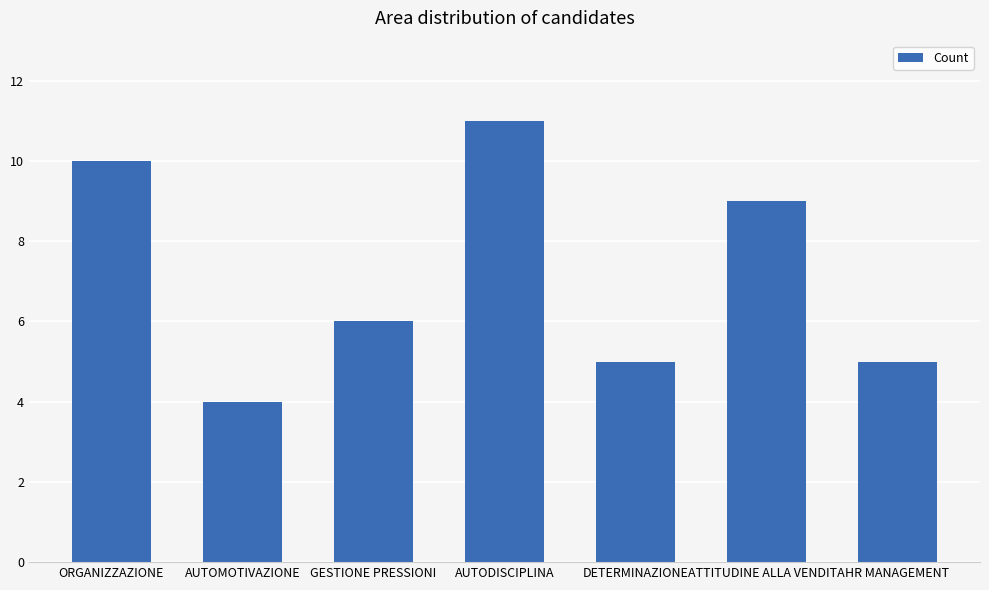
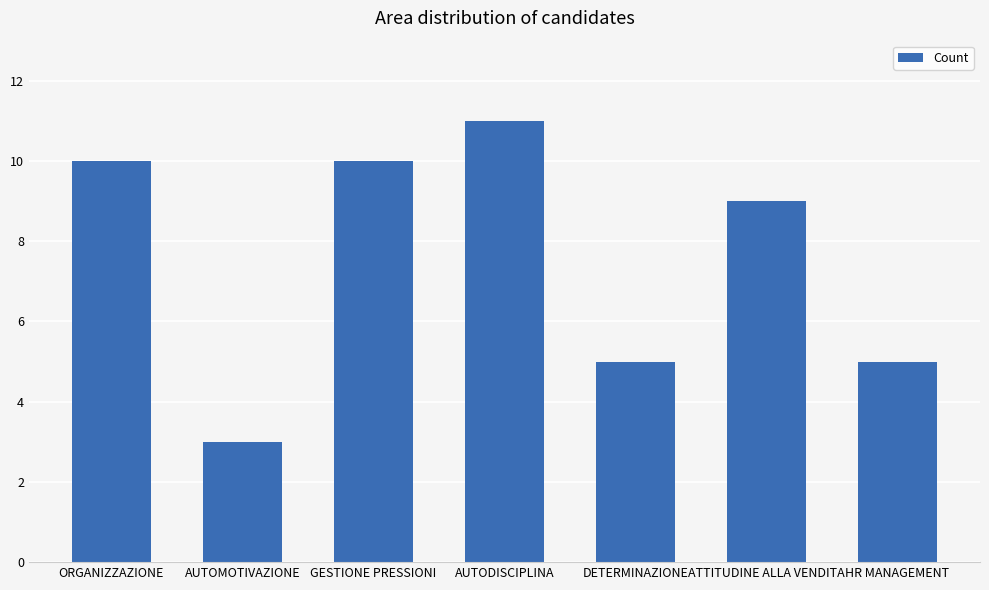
AUTOMOTIVAZIONE: 4 -> 3
GESTIONE PRESSIONI: 6 -> 10
